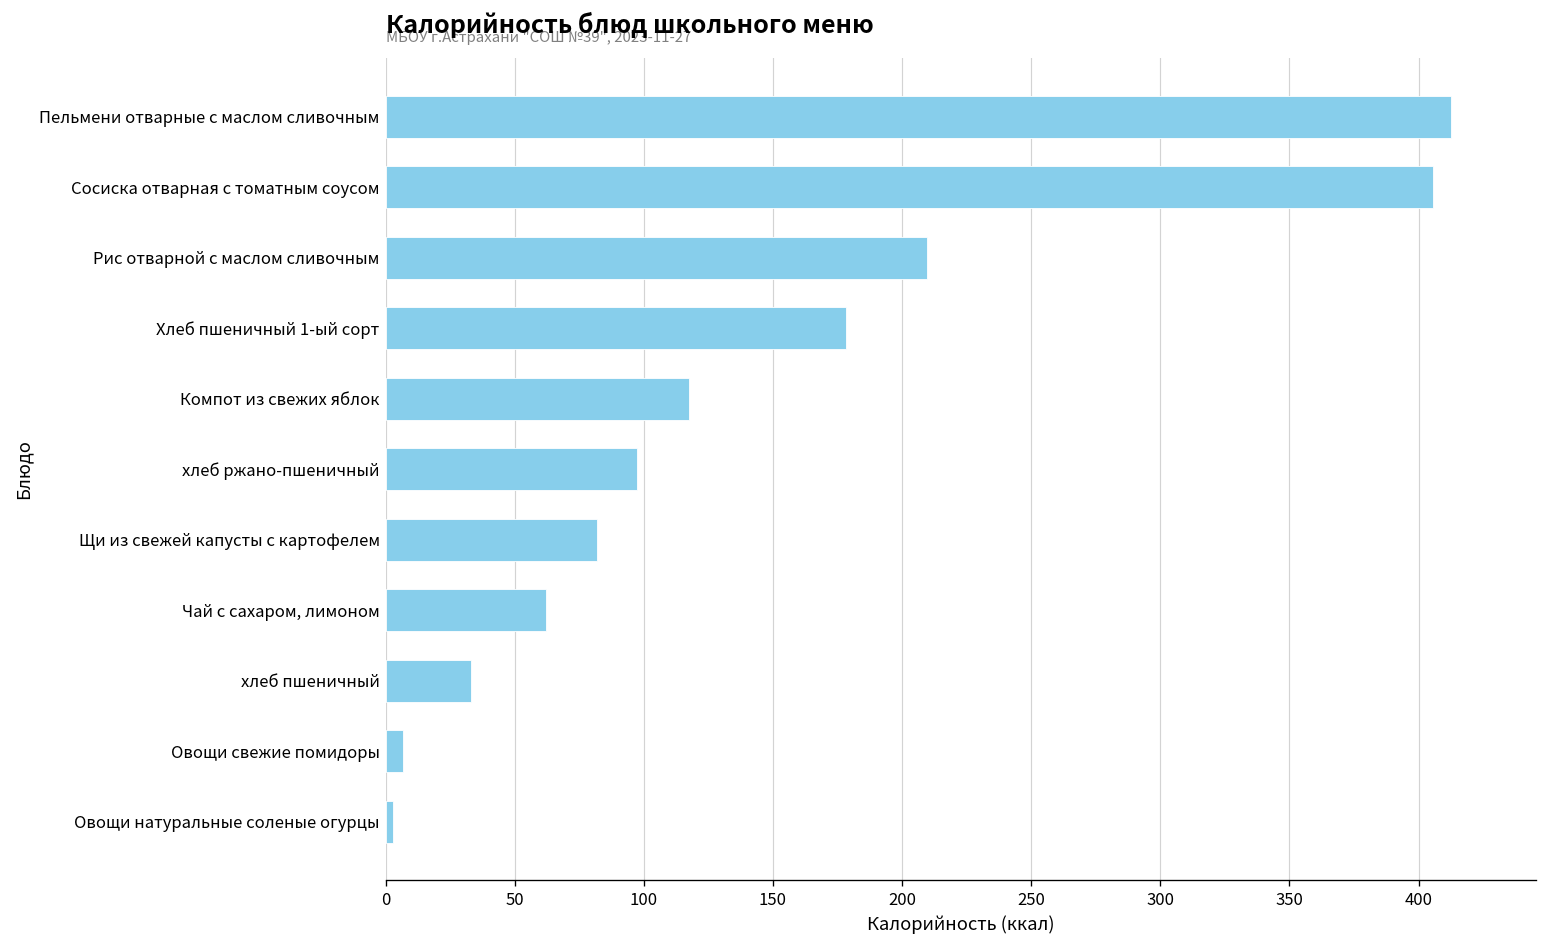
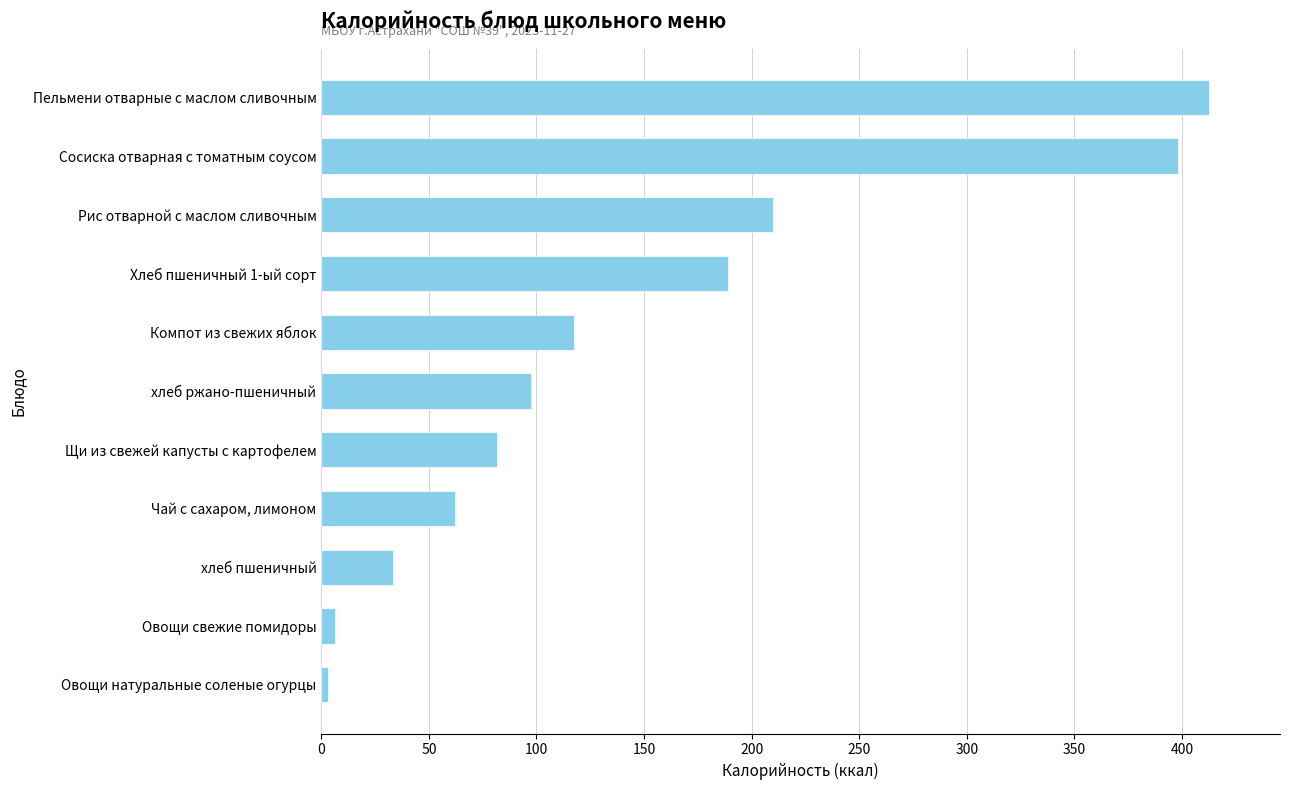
Сосиска отварная с томатным соусом: 406 -> 398
Хлеб пшеничный 1-ый сорт: 178 -> 189
